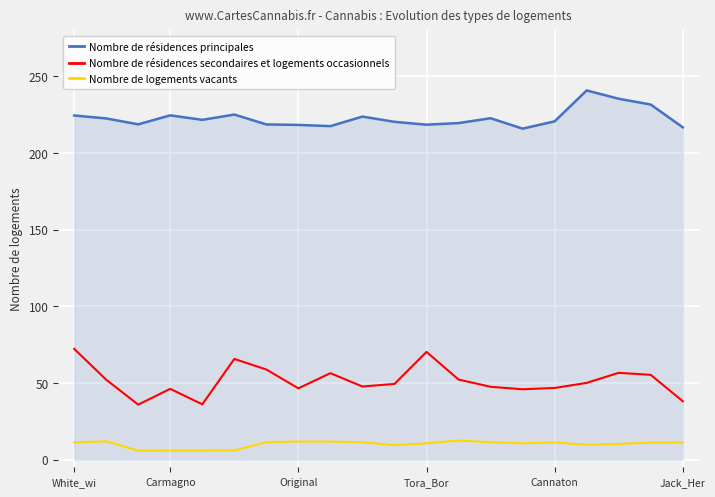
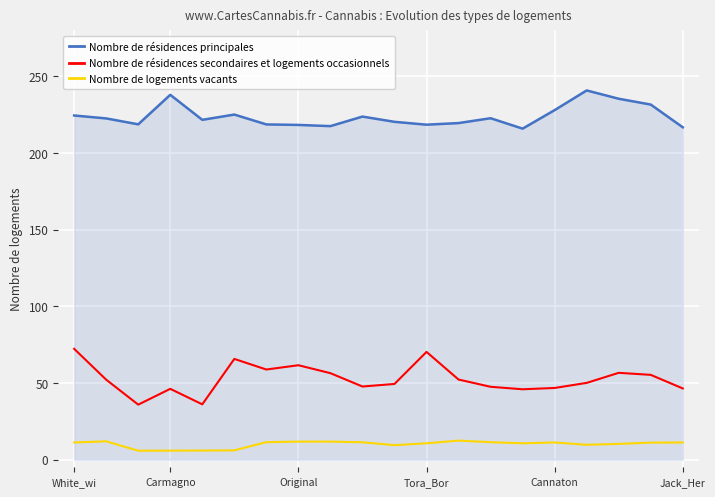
Nombre de résidences principales, Carmagno: 225 -> 238
Nombre de résidences secondaires et logements occasionnels, Original: 46 -> 62
Nombre de résidences principales, Cannaton: 221 -> 228
Nombre de résidences secondaires et logements occasionnels, Jack_Her: 38 -> 46
